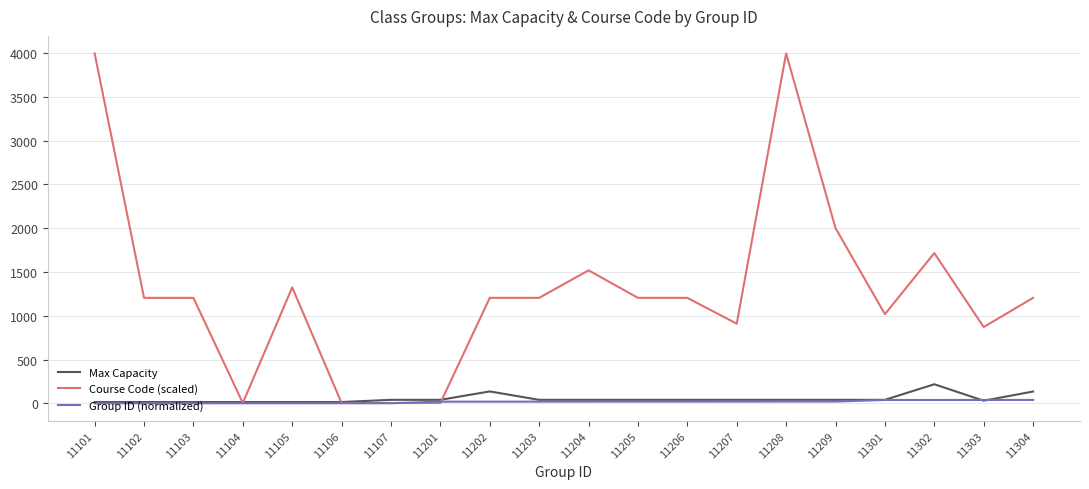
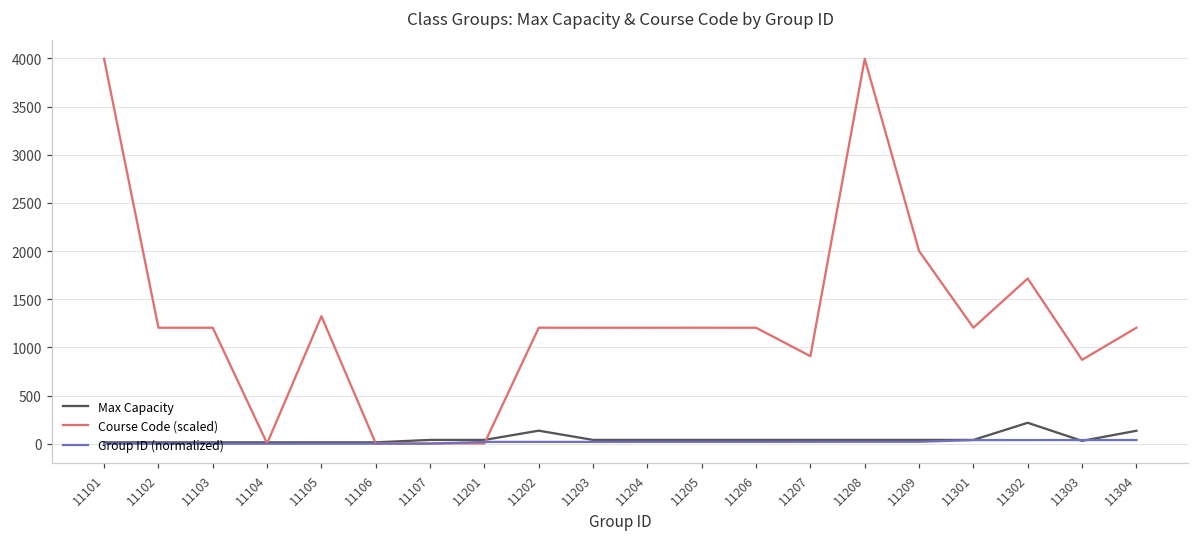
Course Code (scaled), 11204: 1500 -> 1200
Course Code (scaled), 11301: 1000 -> 1200
